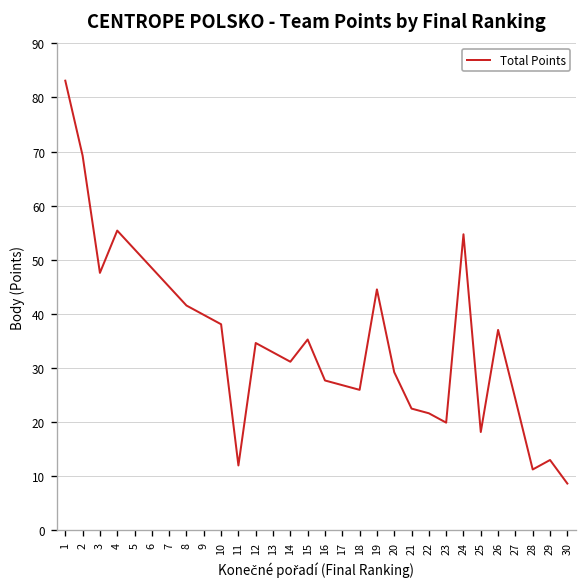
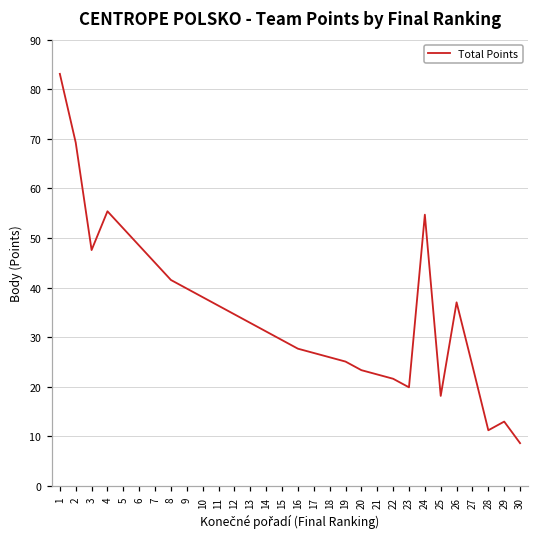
11: 12 -> 36
15: 35 -> 29
19: 45 -> 25
20: 29 -> 23
